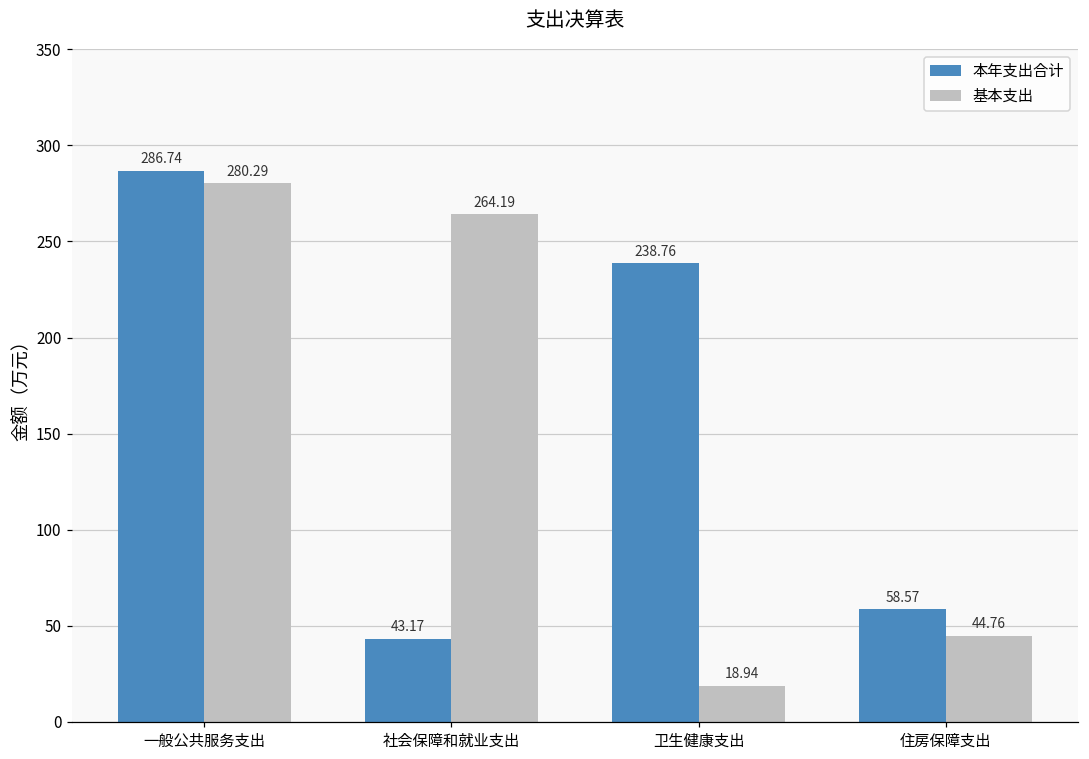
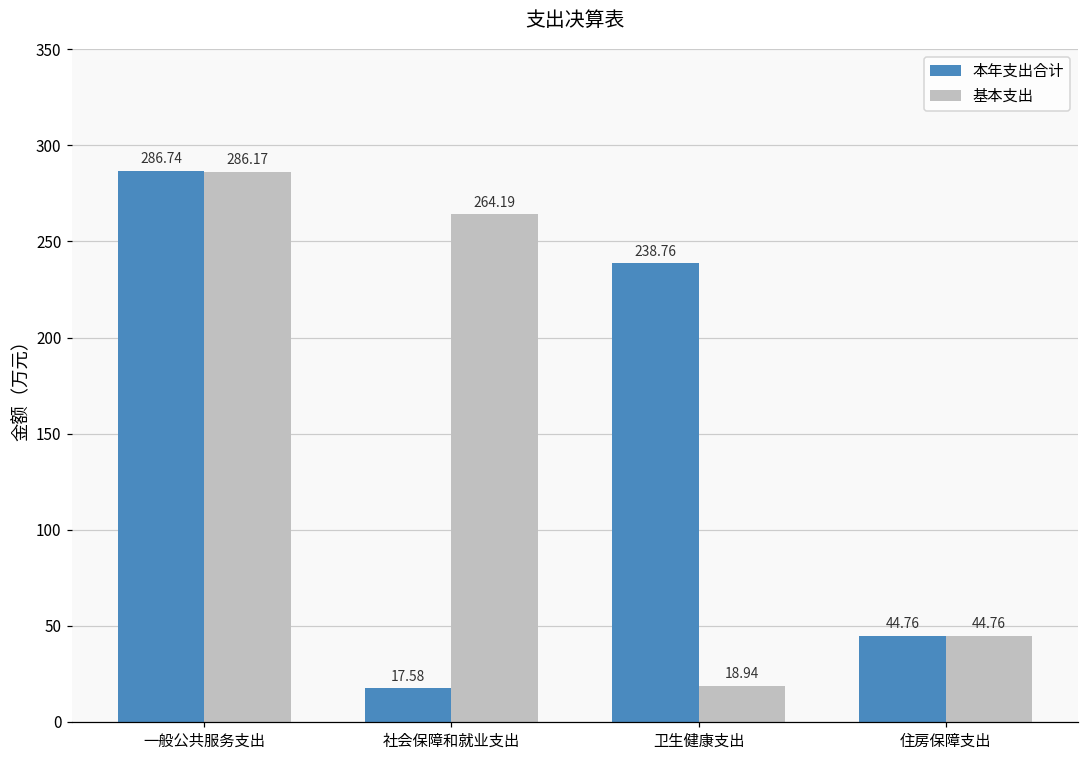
基本支出, 一般公共服务支出: 280.29 -> 286.17
本年支出合计, 社会保障和就业支出: 43.17 -> 17.58
本年支出合计, 住房保障支出: 58.57 -> 44.76
